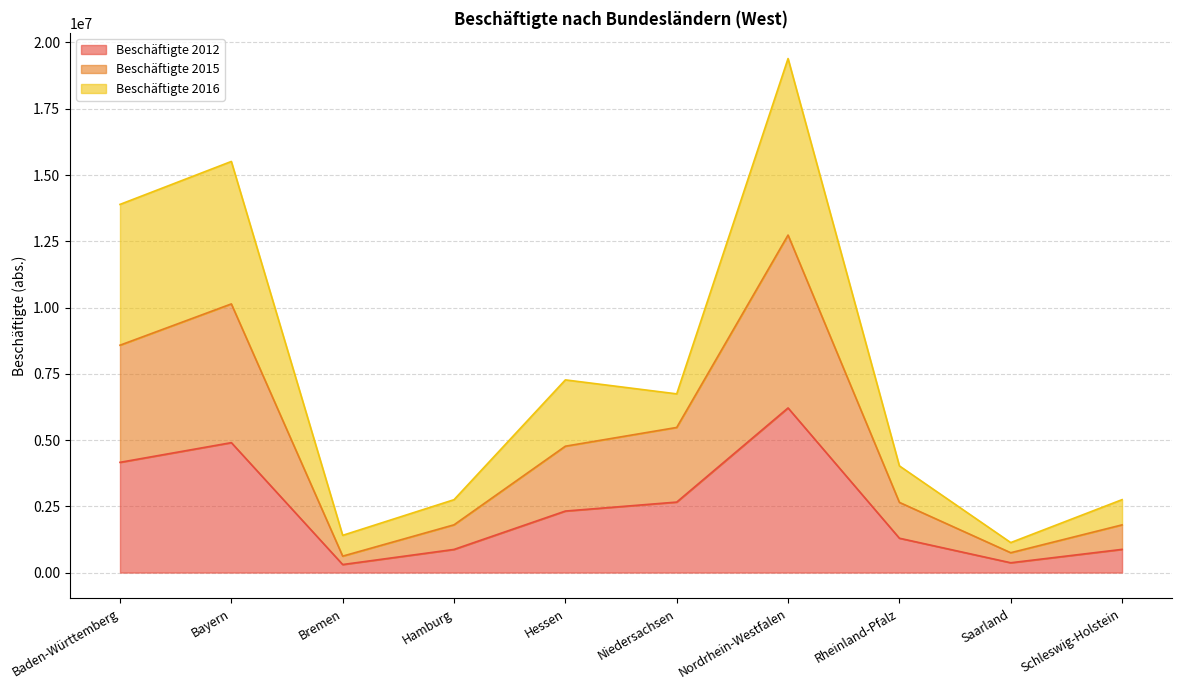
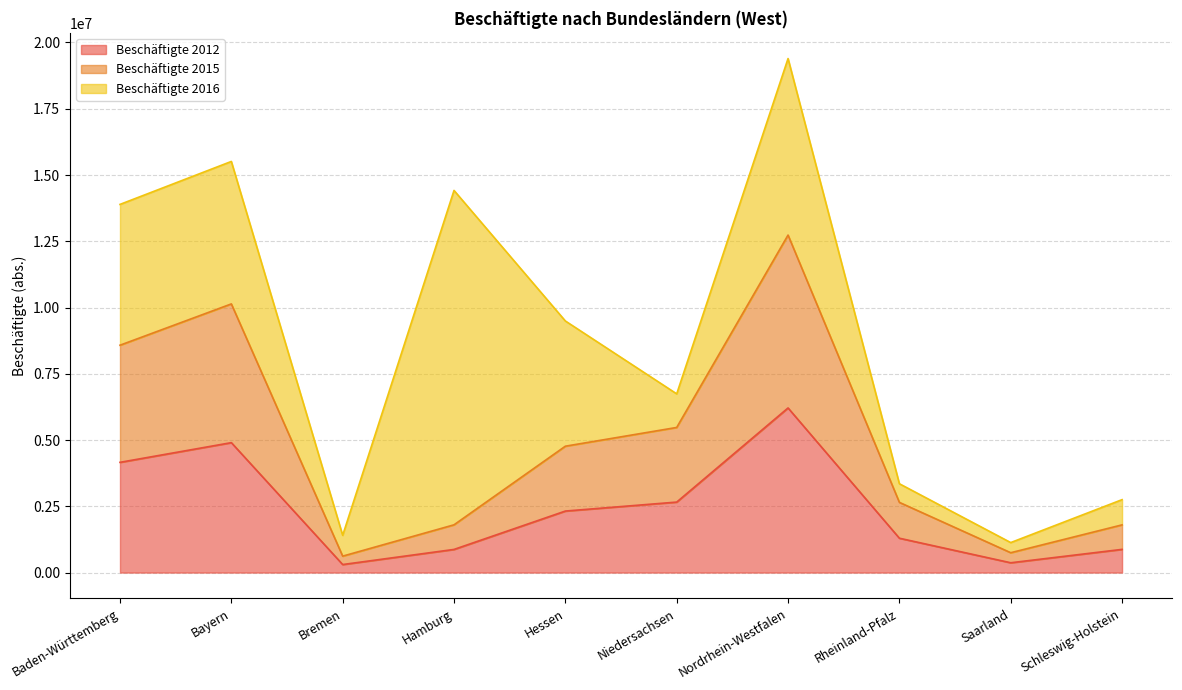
Beschäftigte 2016, Hamburg: 900000 -> 12600000
Beschäftigte 2016, Hessen: 2500000 -> 4700000
Beschäftigte 2016, Rheinland-Pfalz: 1400000 -> 700000
